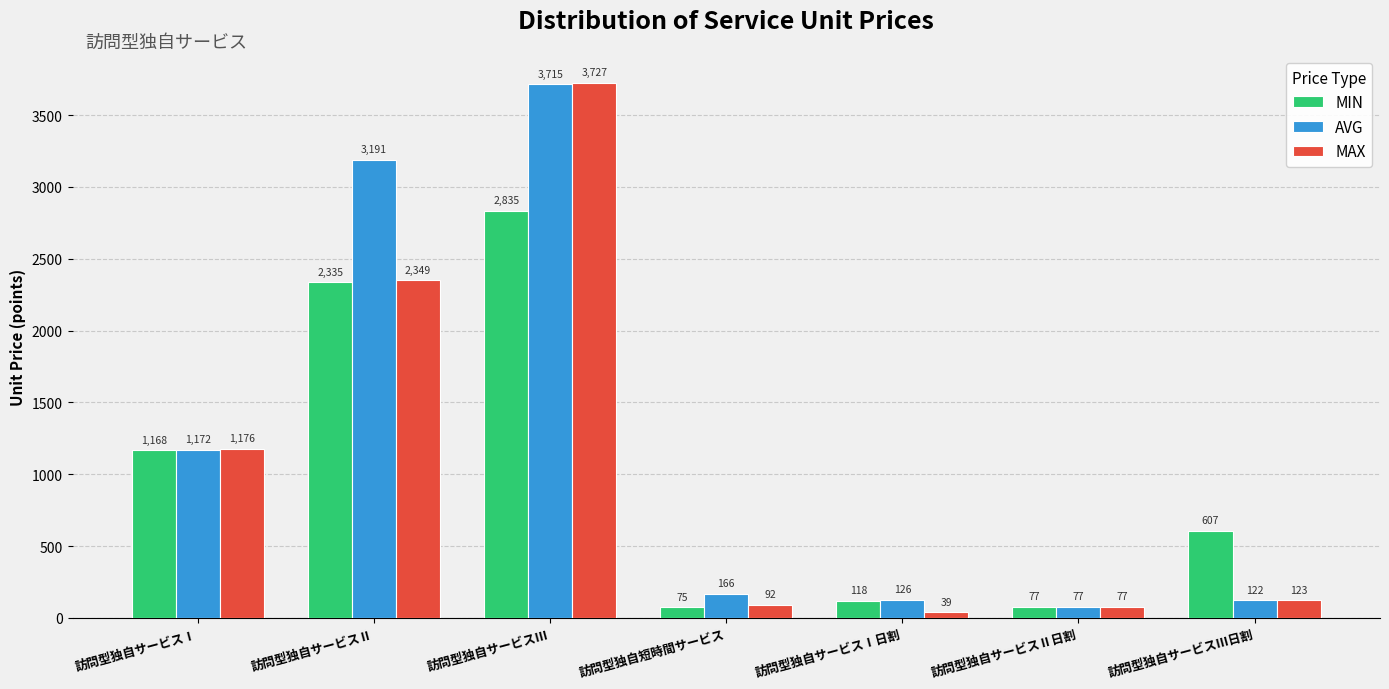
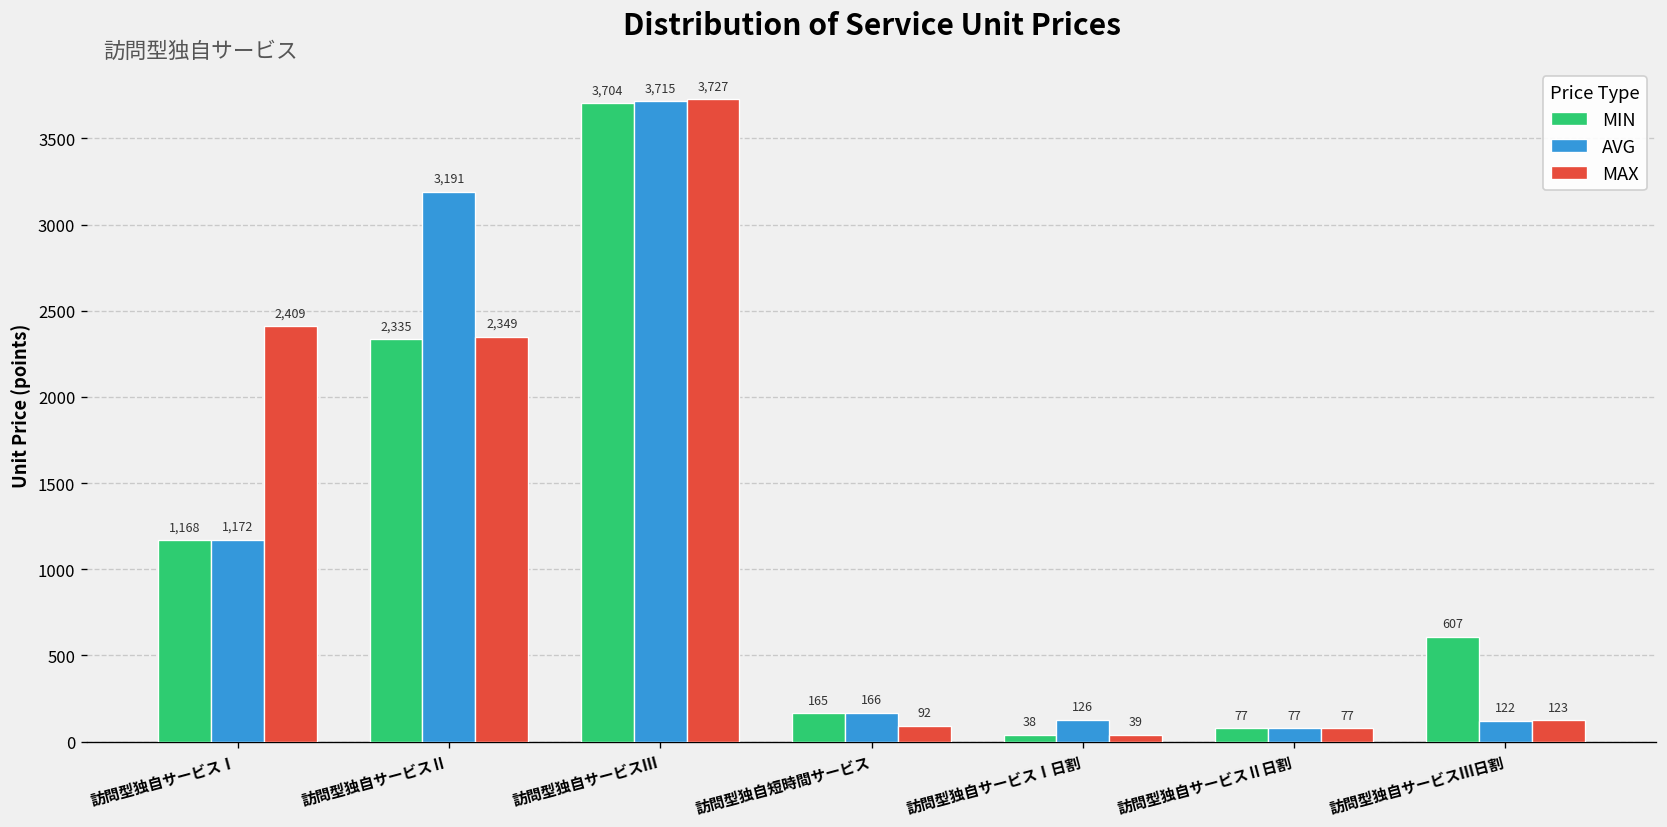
MAX, 訪問型独自サービスⅠ: 1,176 -> 2,409
MIN, 訪問型独自サービスⅢ: 2,835 -> 3,704
MIN, 訪問型独自短時間サービス: 75 -> 165
MIN, 訪問型独自サービスⅠ日割: 118 -> 38
